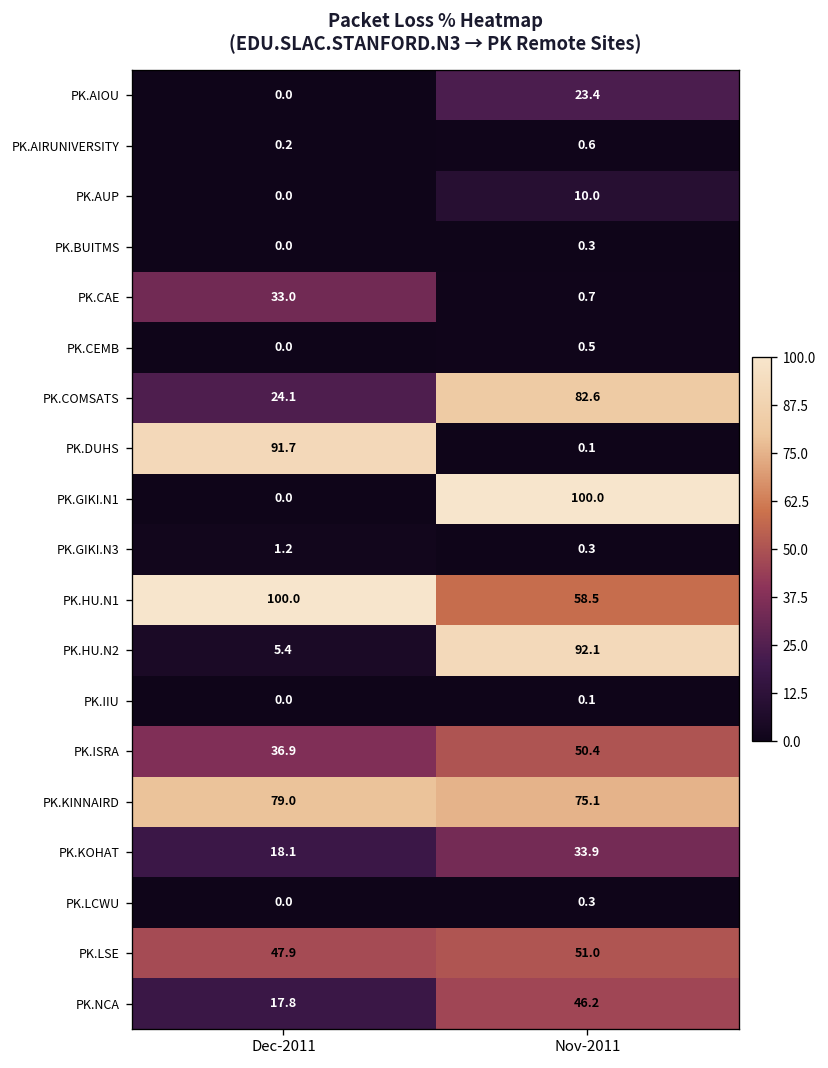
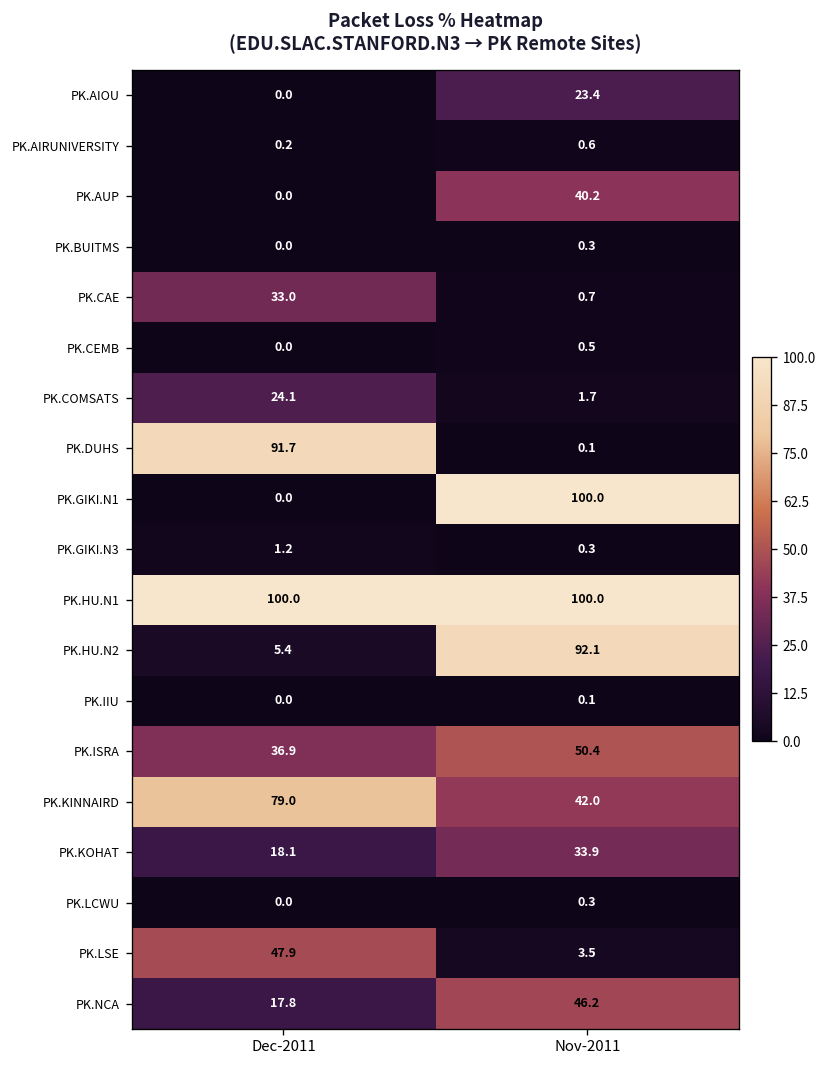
PK.AUP, Nov-2011: 10.0 -> 40.2
PK.COMSATS, Nov-2011: 82.6 -> 1.7
PK.HU.N1, Nov-2011: 58.5 -> 100.0
PK.KINNAIRD, Nov-2011: 75.1 -> 42.0
PK.LSE, Nov-2011: 51.0 -> 3.5
